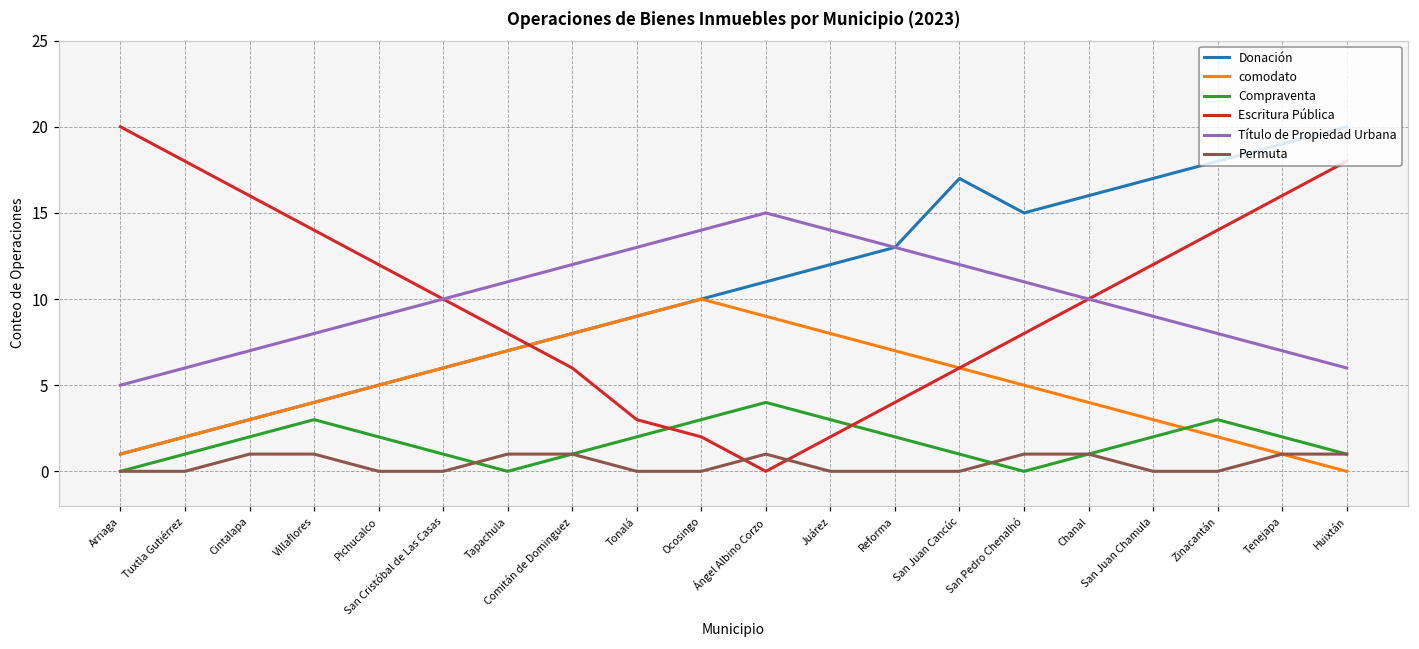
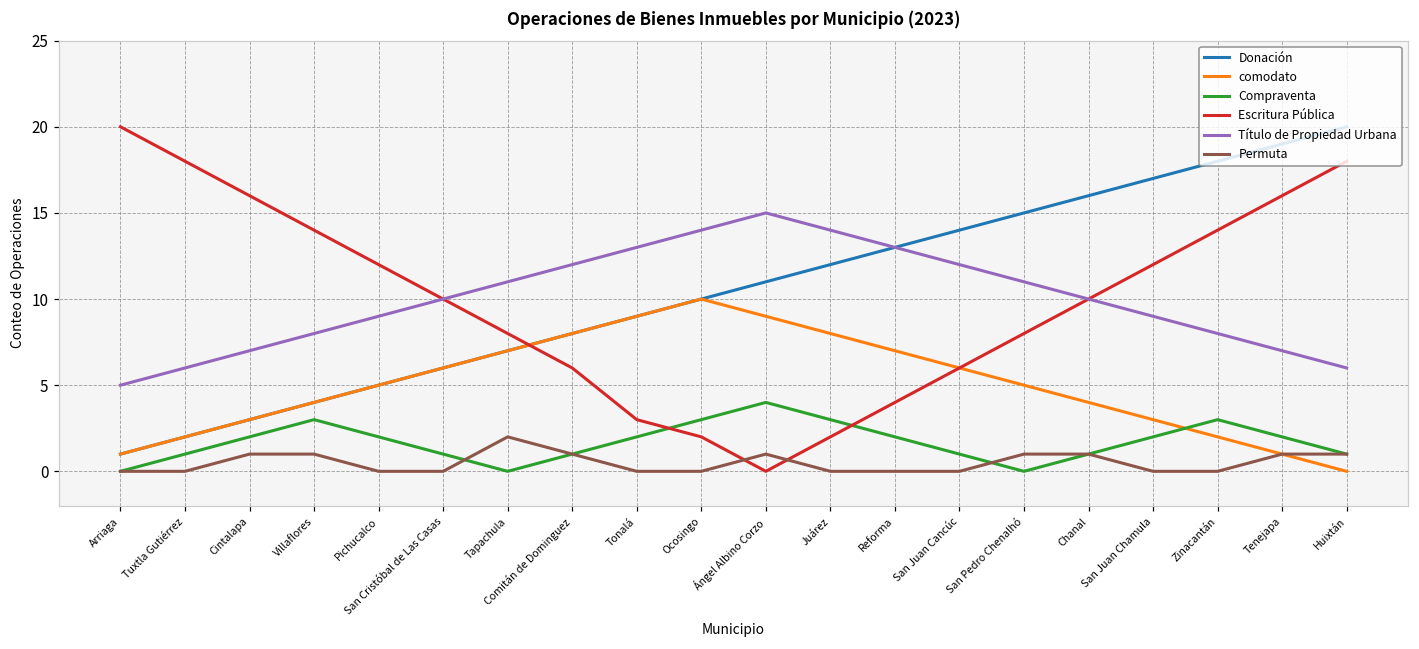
Permuta, Tapachula: 1 -> 2
Donación, San Juan Cancúc: 17 -> 14
